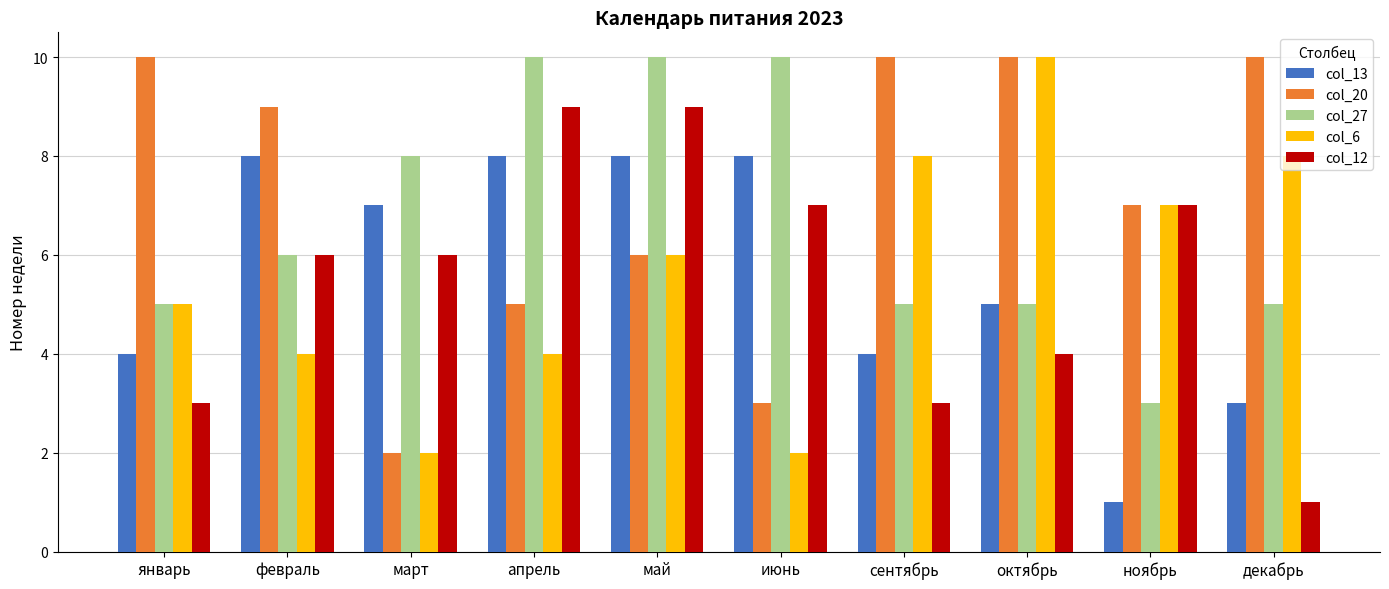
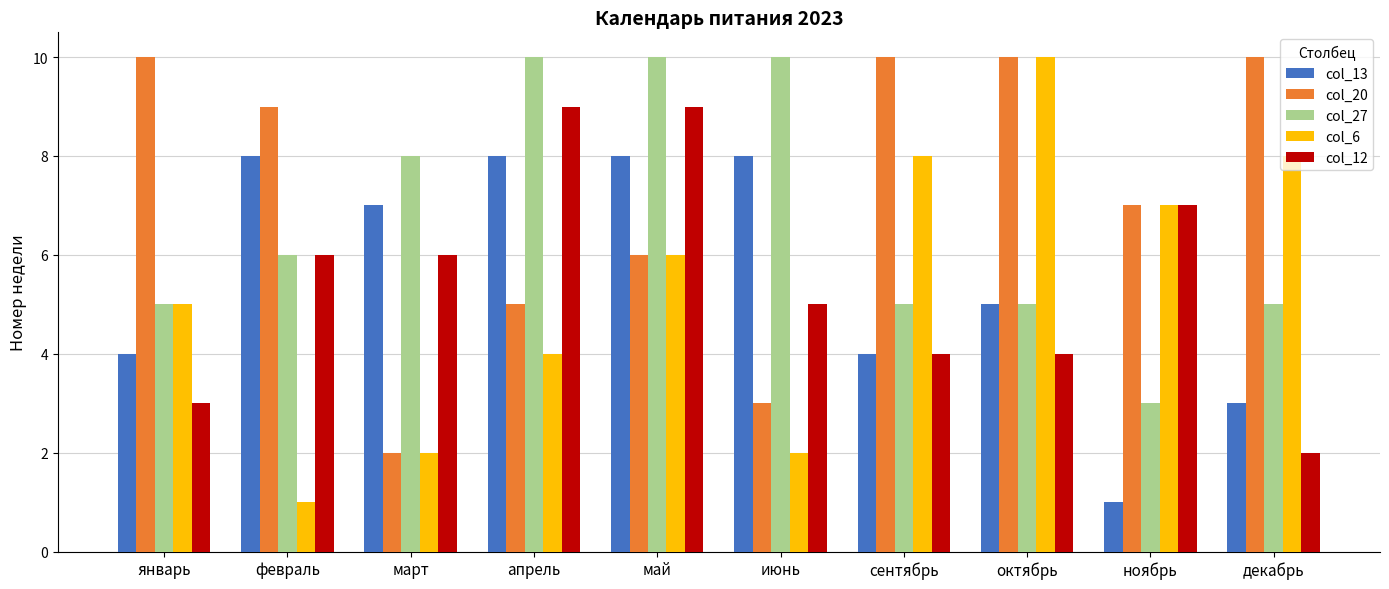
col_6, февраль: 4 -> 1
col_12, июнь: 7 -> 5
col_12, сентябрь: 3 -> 4
col_12, декабрь: 1 -> 2
